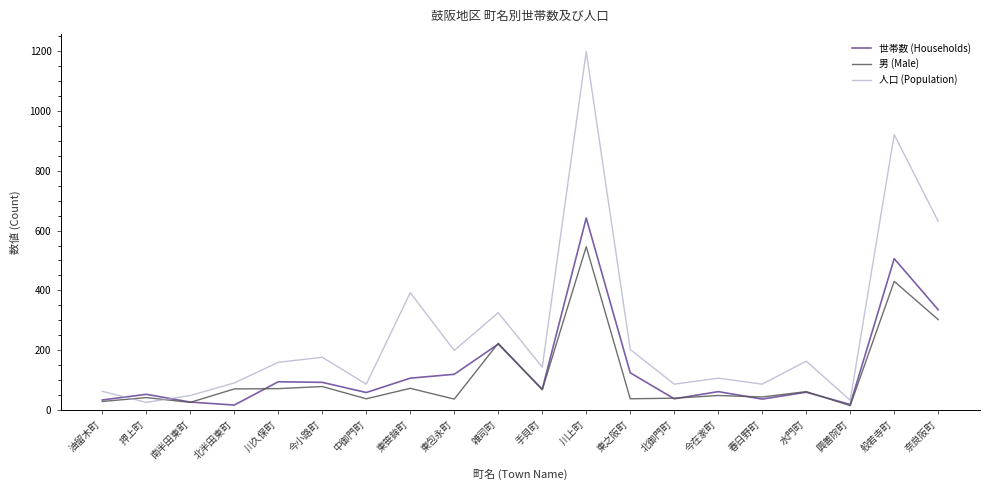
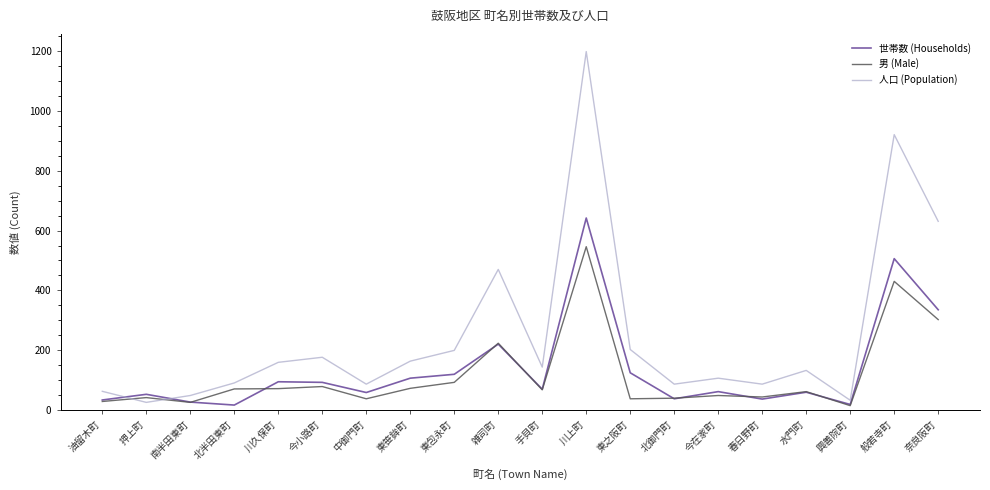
人口 (Population), 東笹鉾町: 390 -> 160
男 (Male), 東包永町: 40 -> 90
人口 (Population), 雑司町: 330 -> 470
人口 (Population), 水門町: 160 -> 130
